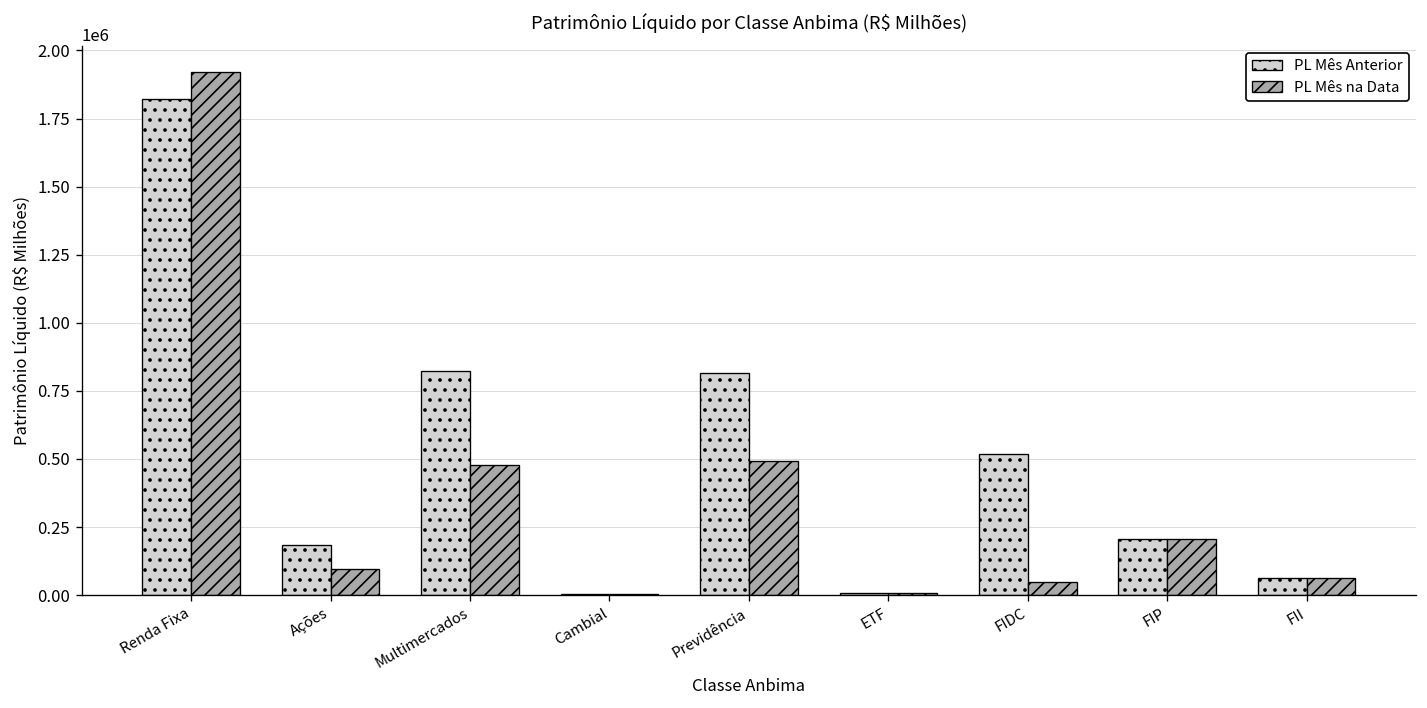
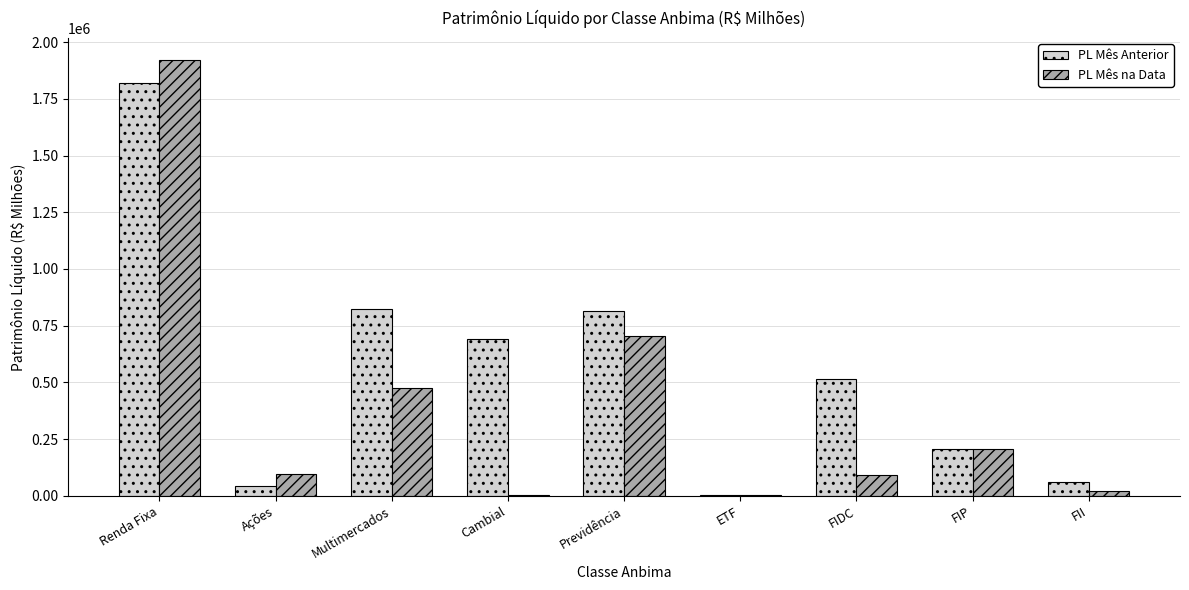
PL Mês Anterior, Ações: 180000 -> 40000
PL Mês Anterior, Cambial: 0 -> 690000
PL Mês na Data, Previdência: 490000 -> 700000
PL Mês na Data, FIDC: 50000 -> 90000
PL Mês na Data, FII: 60000 -> 20000
